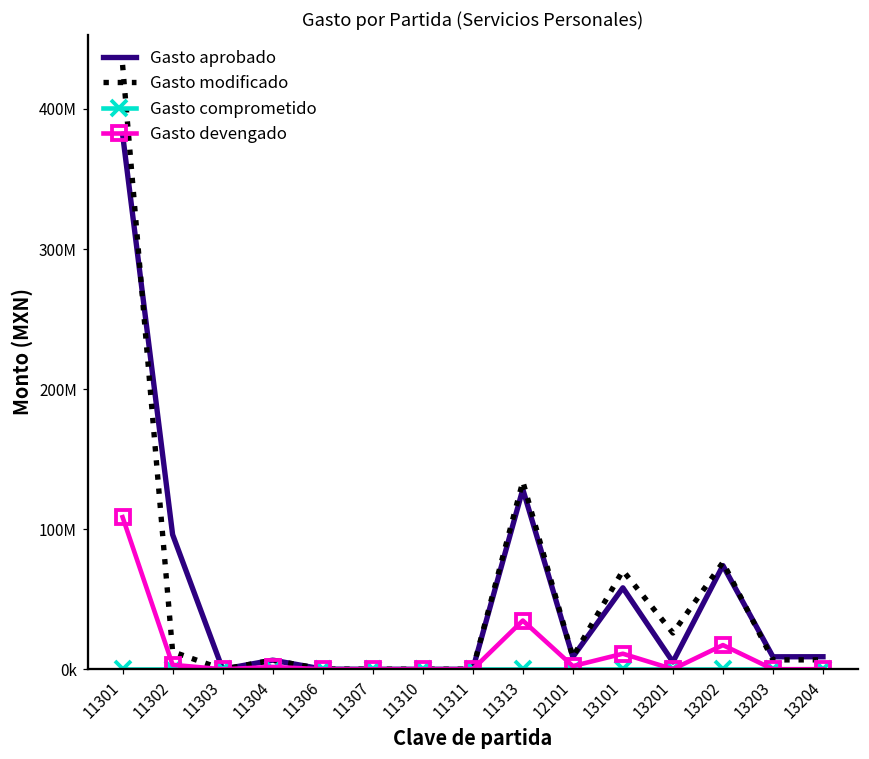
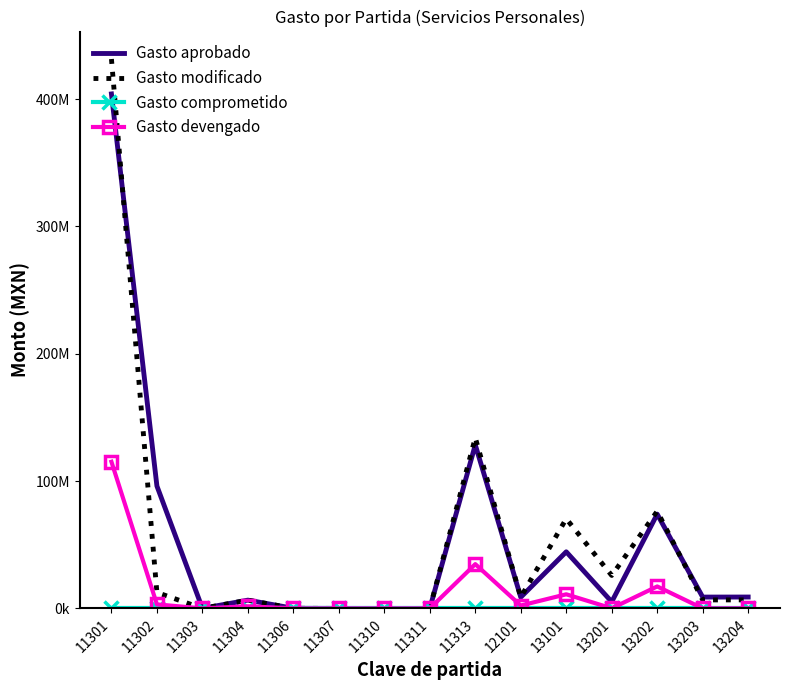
Gasto aprobado, 11301: 382000000 -> 404000000
Gasto devengado, 11301: 109000000 -> 115000000
Gasto aprobado, 13101: 58000000 -> 44000000
